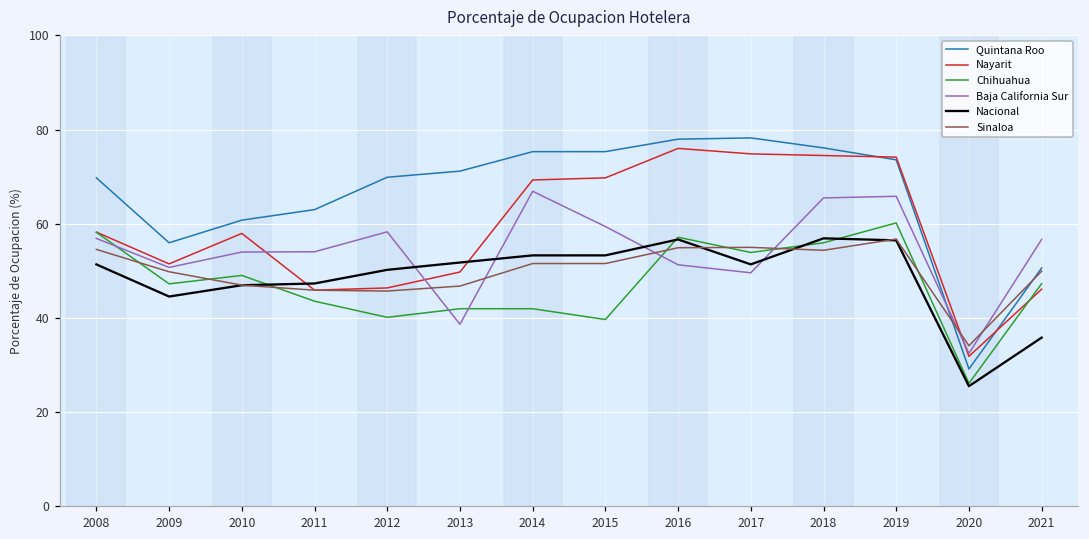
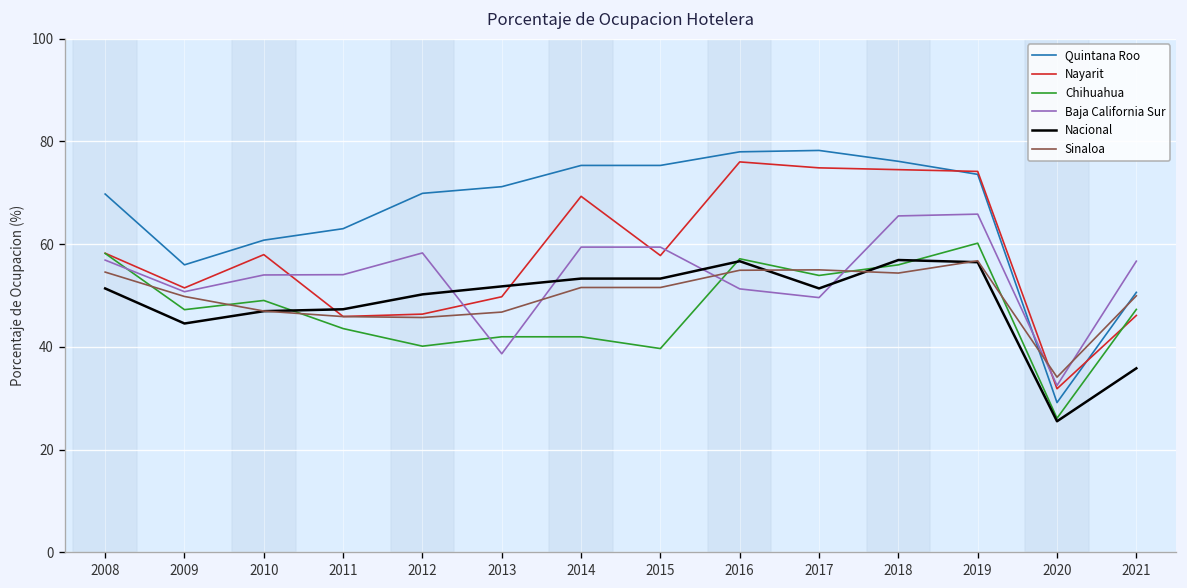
Baja California Sur, 2014: 67 -> 59
Nayarit, 2015: 70 -> 58
